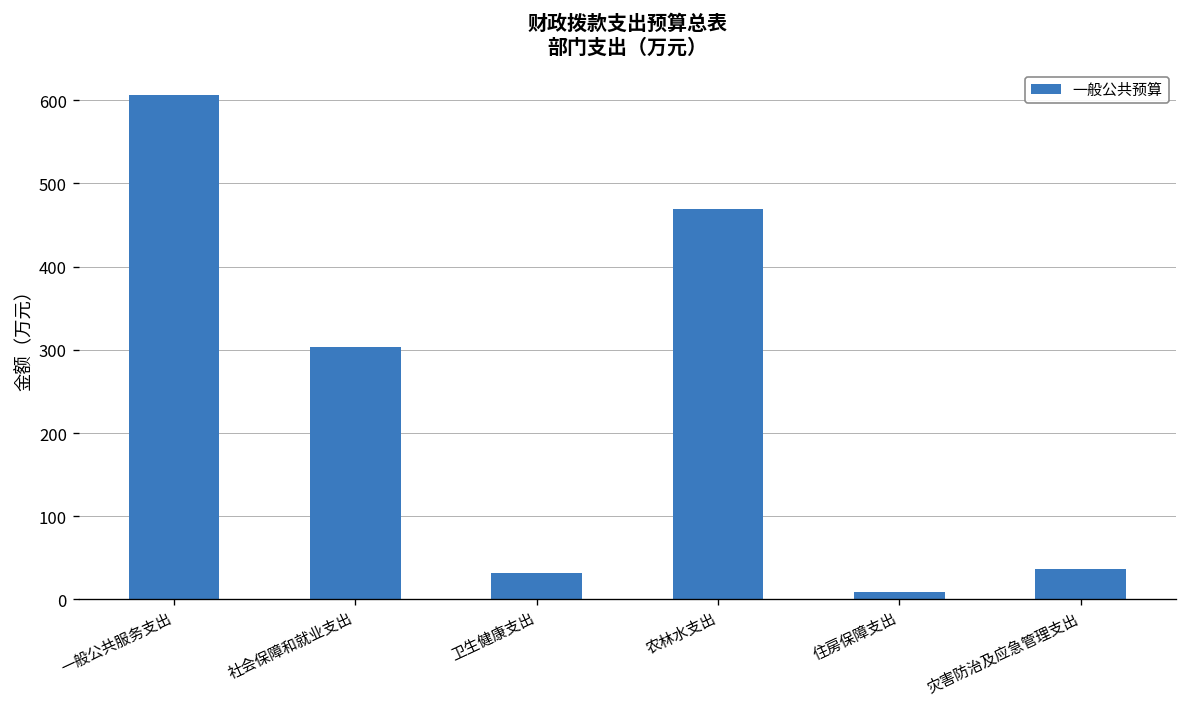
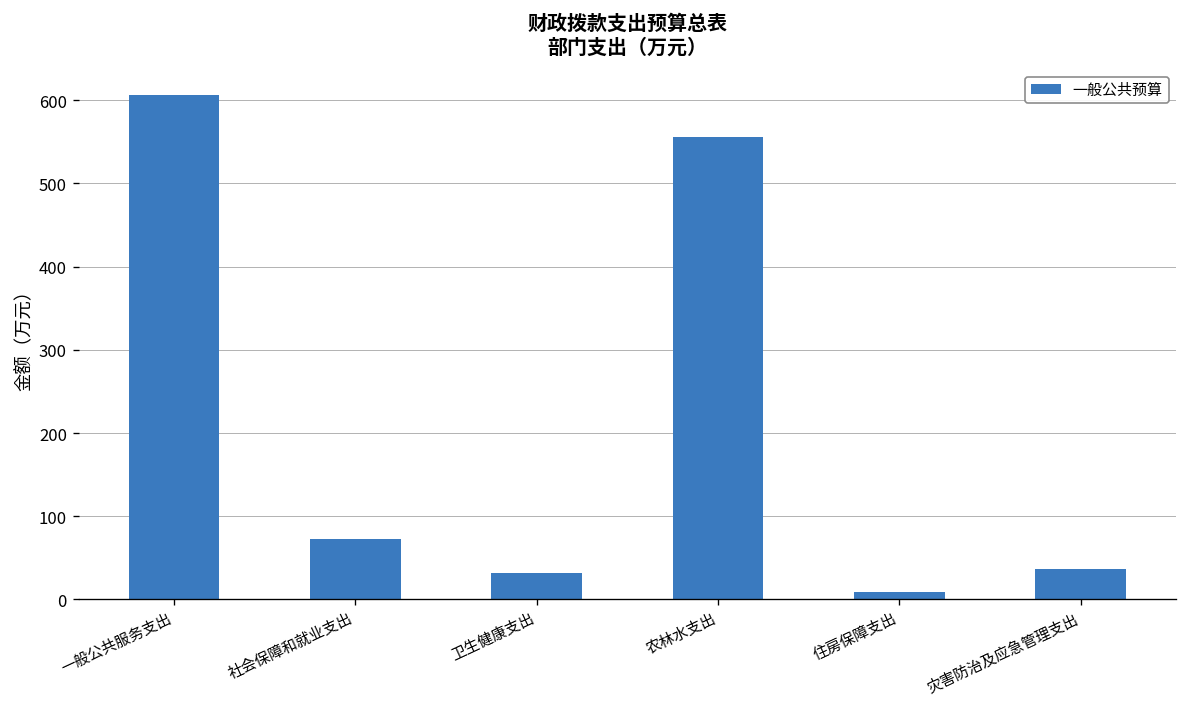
社会保障和就业支出: 300 -> 70
农林水支出: 470 -> 560
